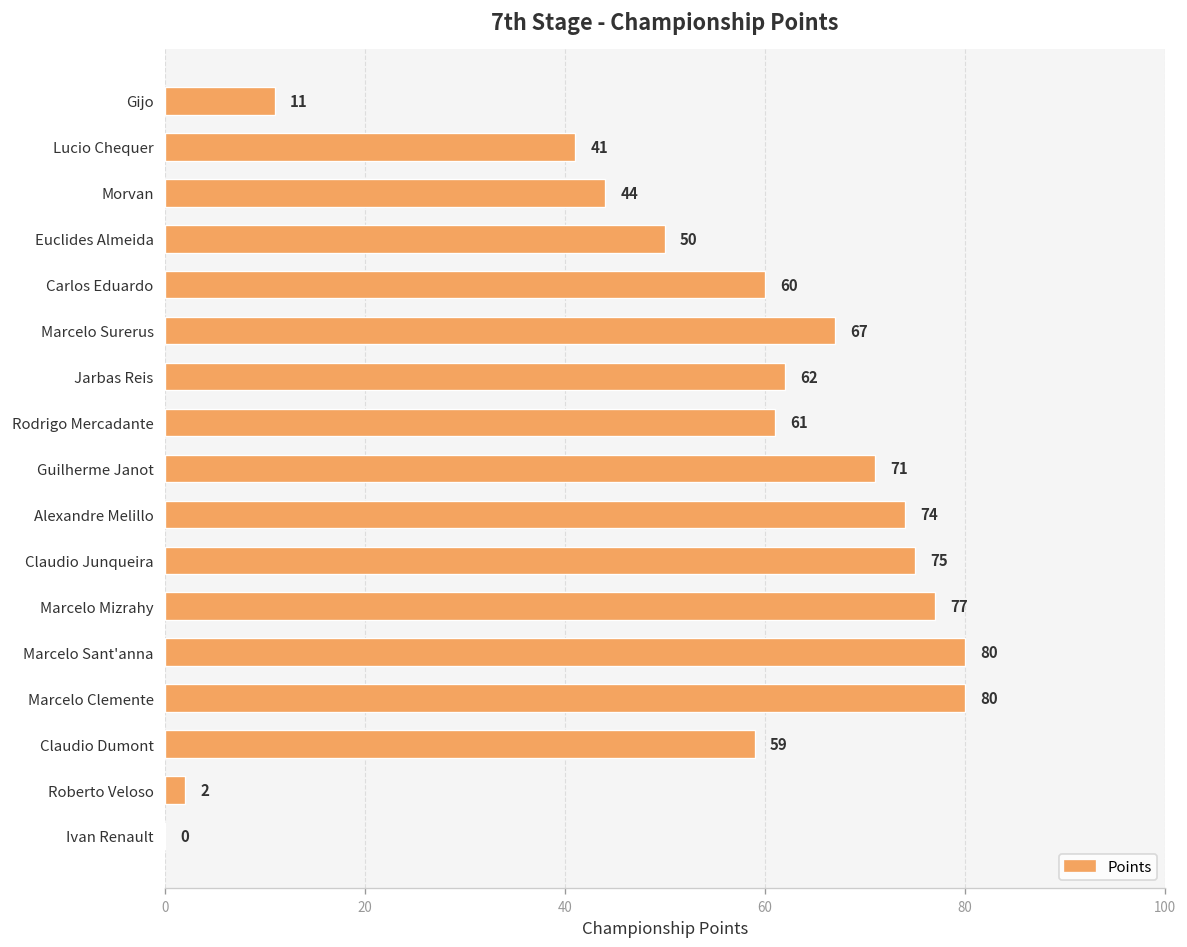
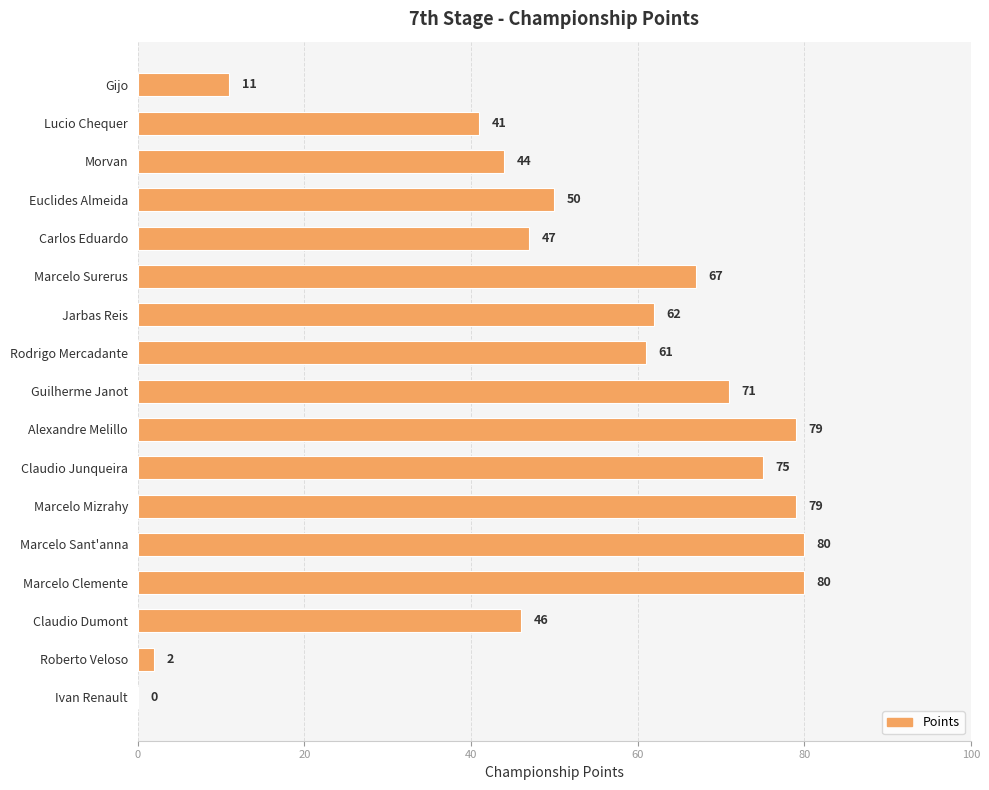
Carlos Eduardo: 60 -> 47
Alexandre Melillo: 74 -> 79
Marcelo Mizrahy: 77 -> 79
Claudio Dumont: 59 -> 46
